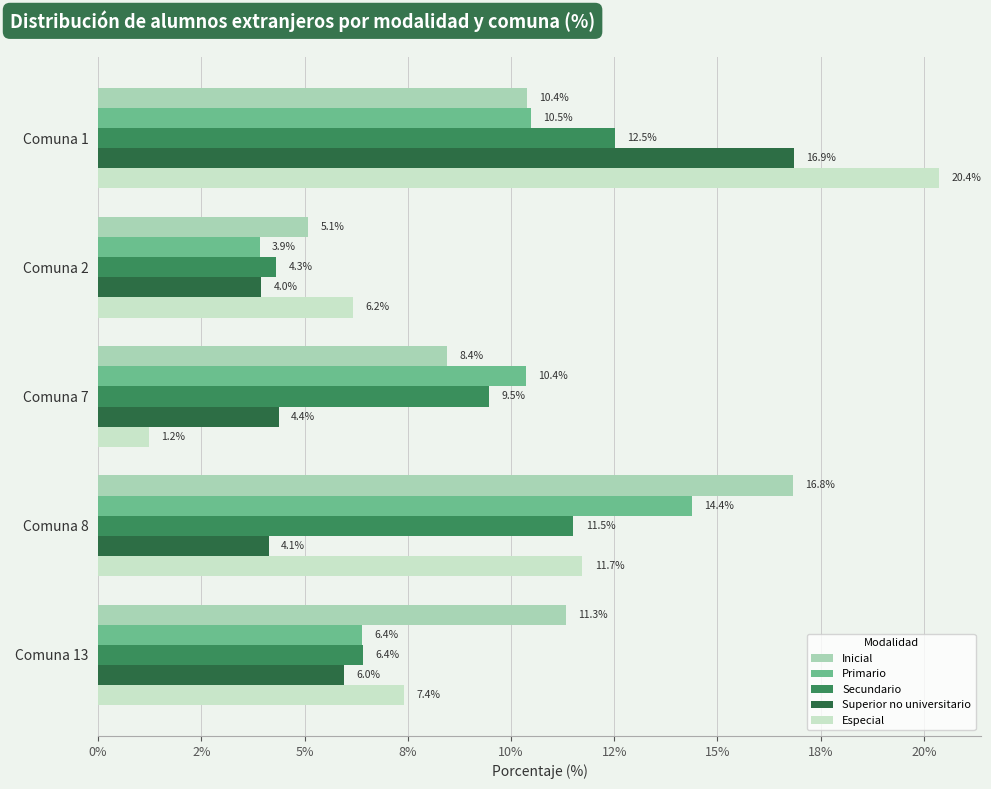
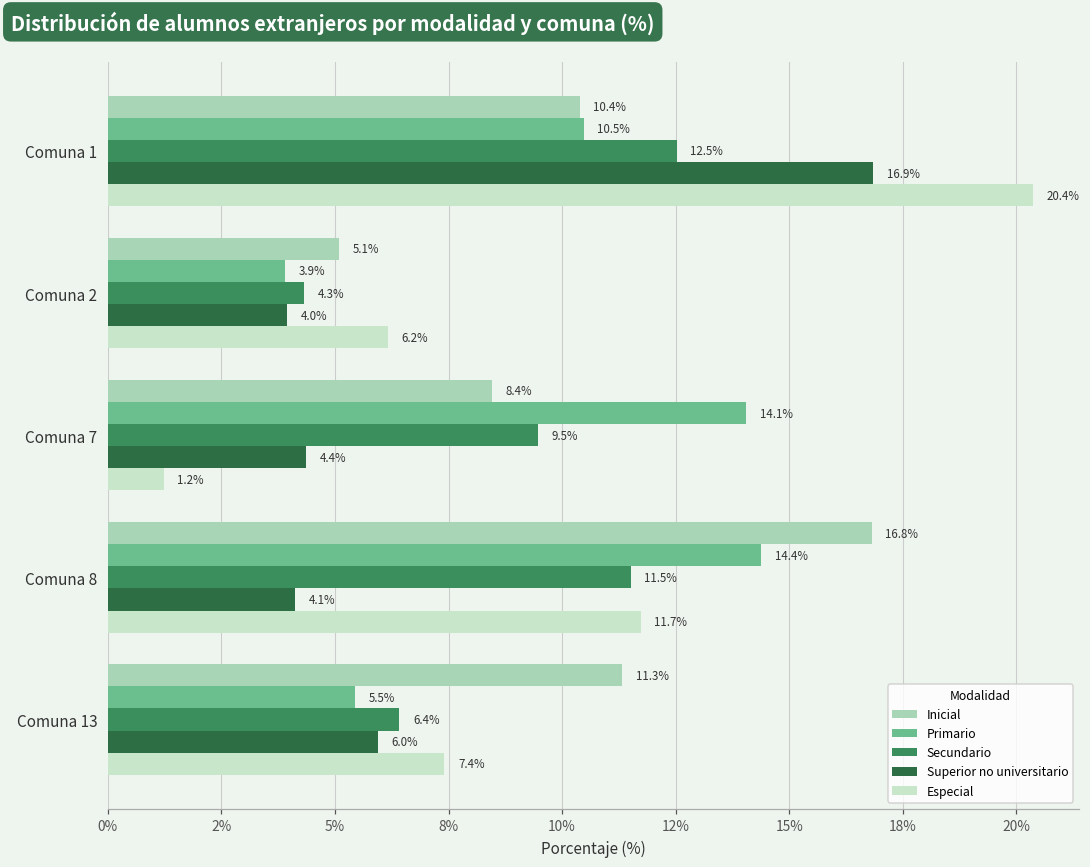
Primario, Comuna 7: 10.4% -> 14.1%
Primario, Comuna 13: 6.4% -> 5.5%
